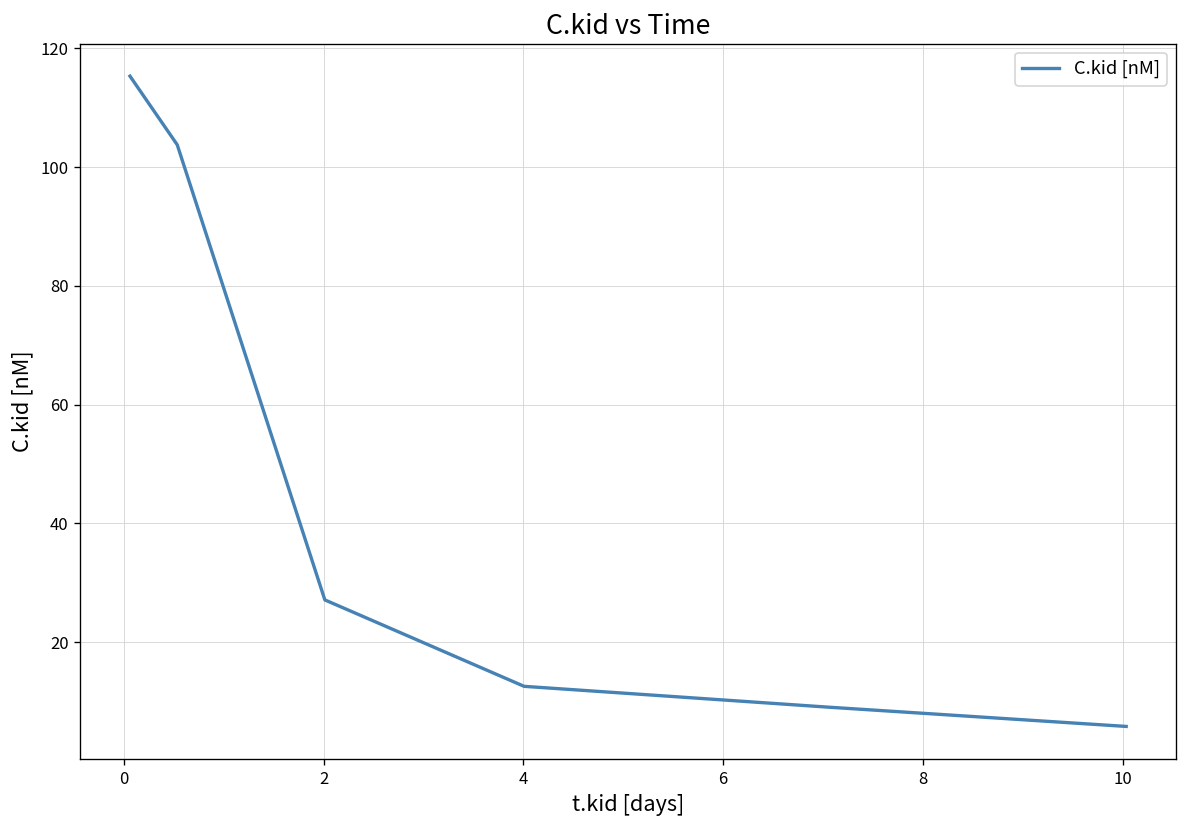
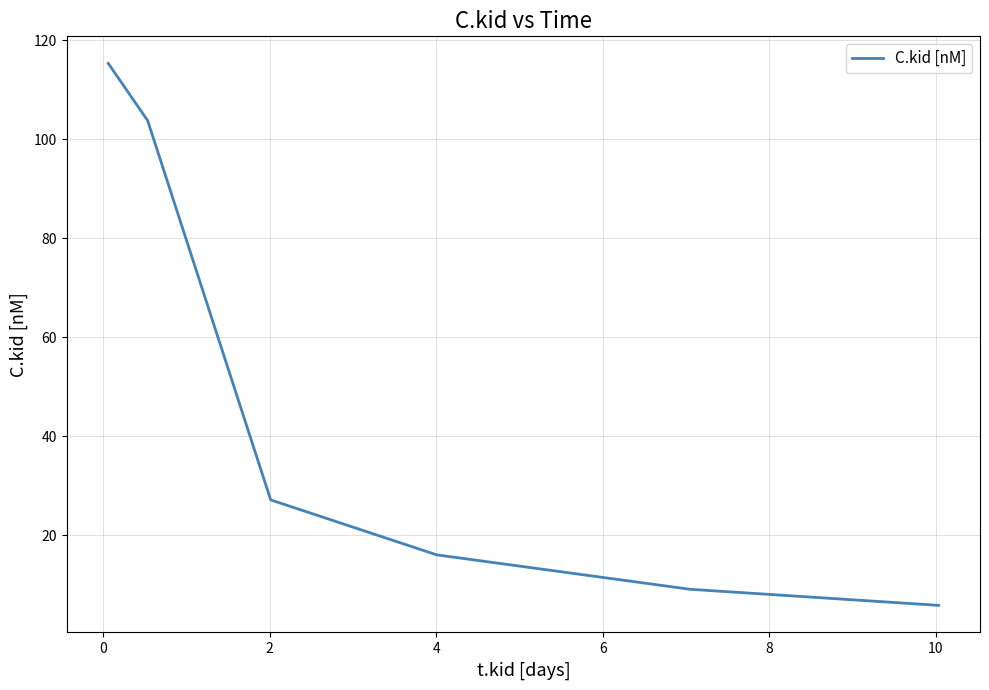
4: 13 -> 16
